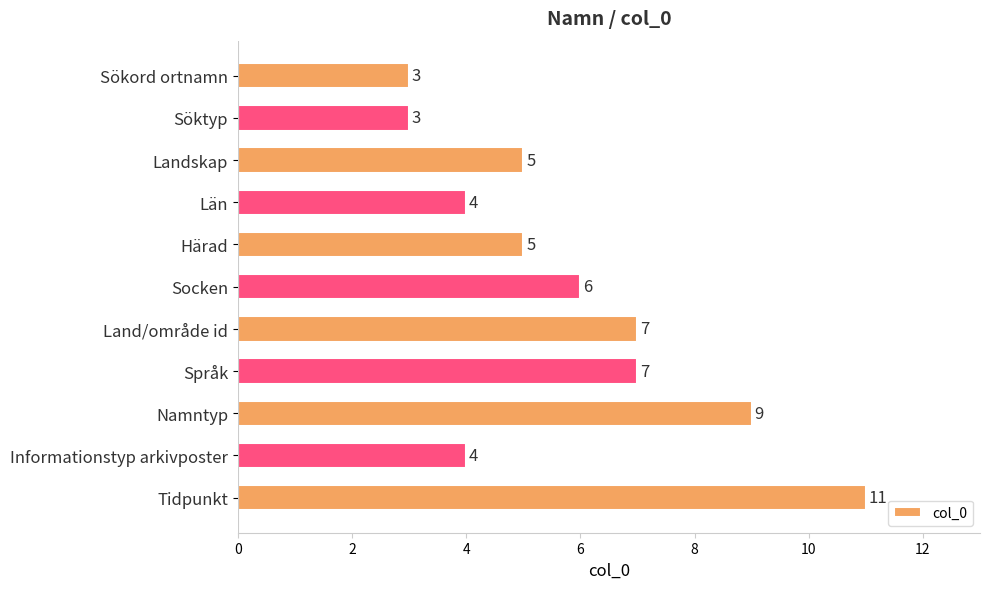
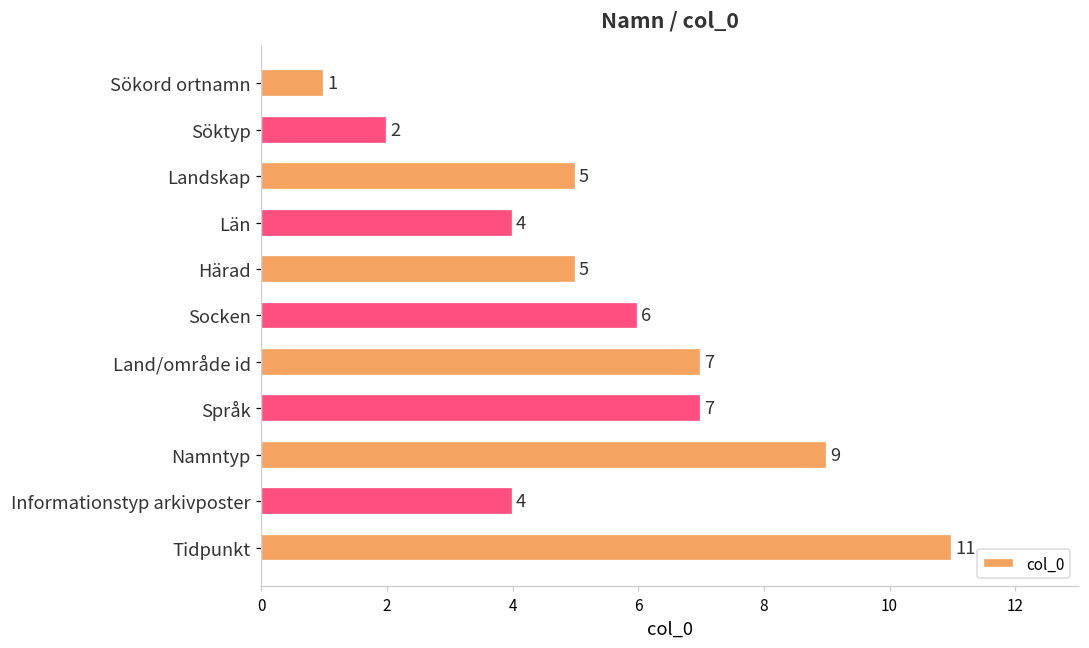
Sökord ortnamn: 3 -> 1
Söktyp: 3 -> 2
